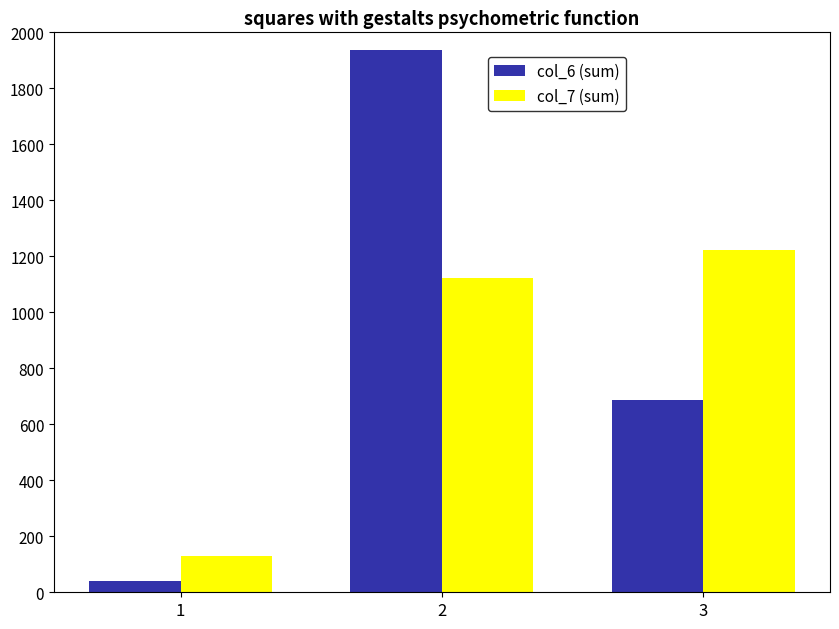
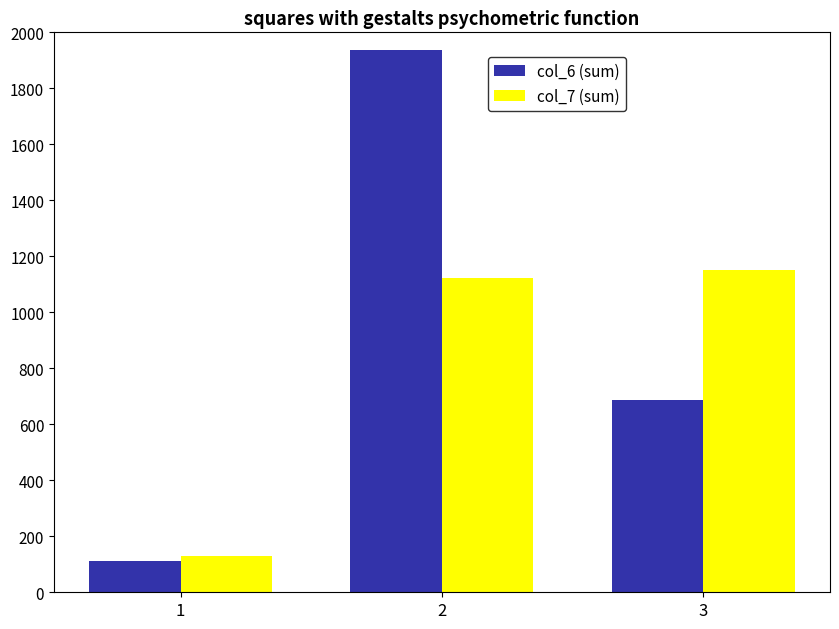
col_6 (sum), 1: 40 -> 110
col_7 (sum), 3: 1220 -> 1150
